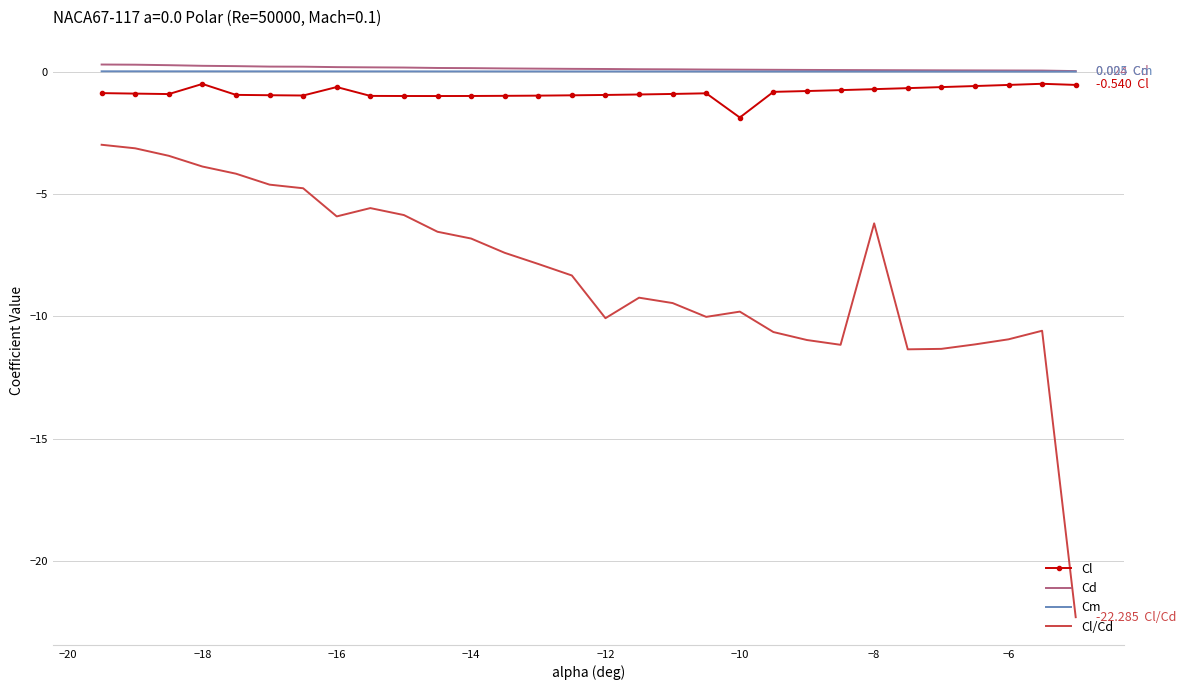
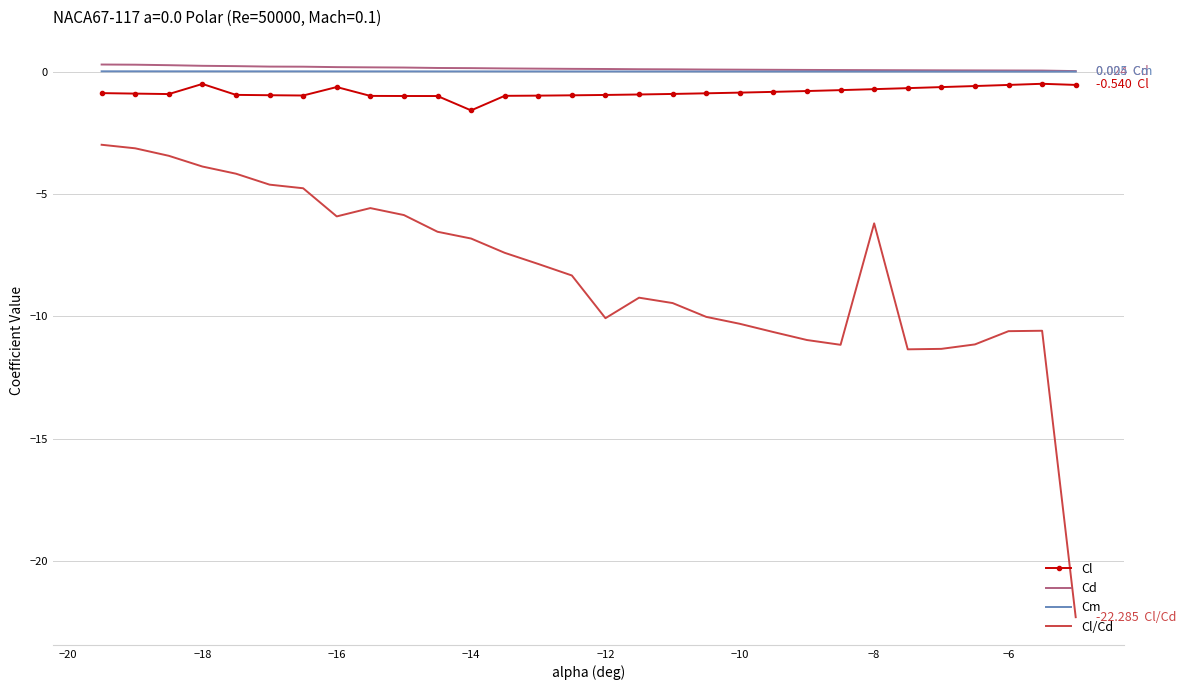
Cl, −14: -1.0 -> -1.6
Cl, −10: -1.9 -> -0.9
Cl/Cd, −10: -9.8 -> -10.3
Cl/Cd, −6: -10.9 -> -10.6
